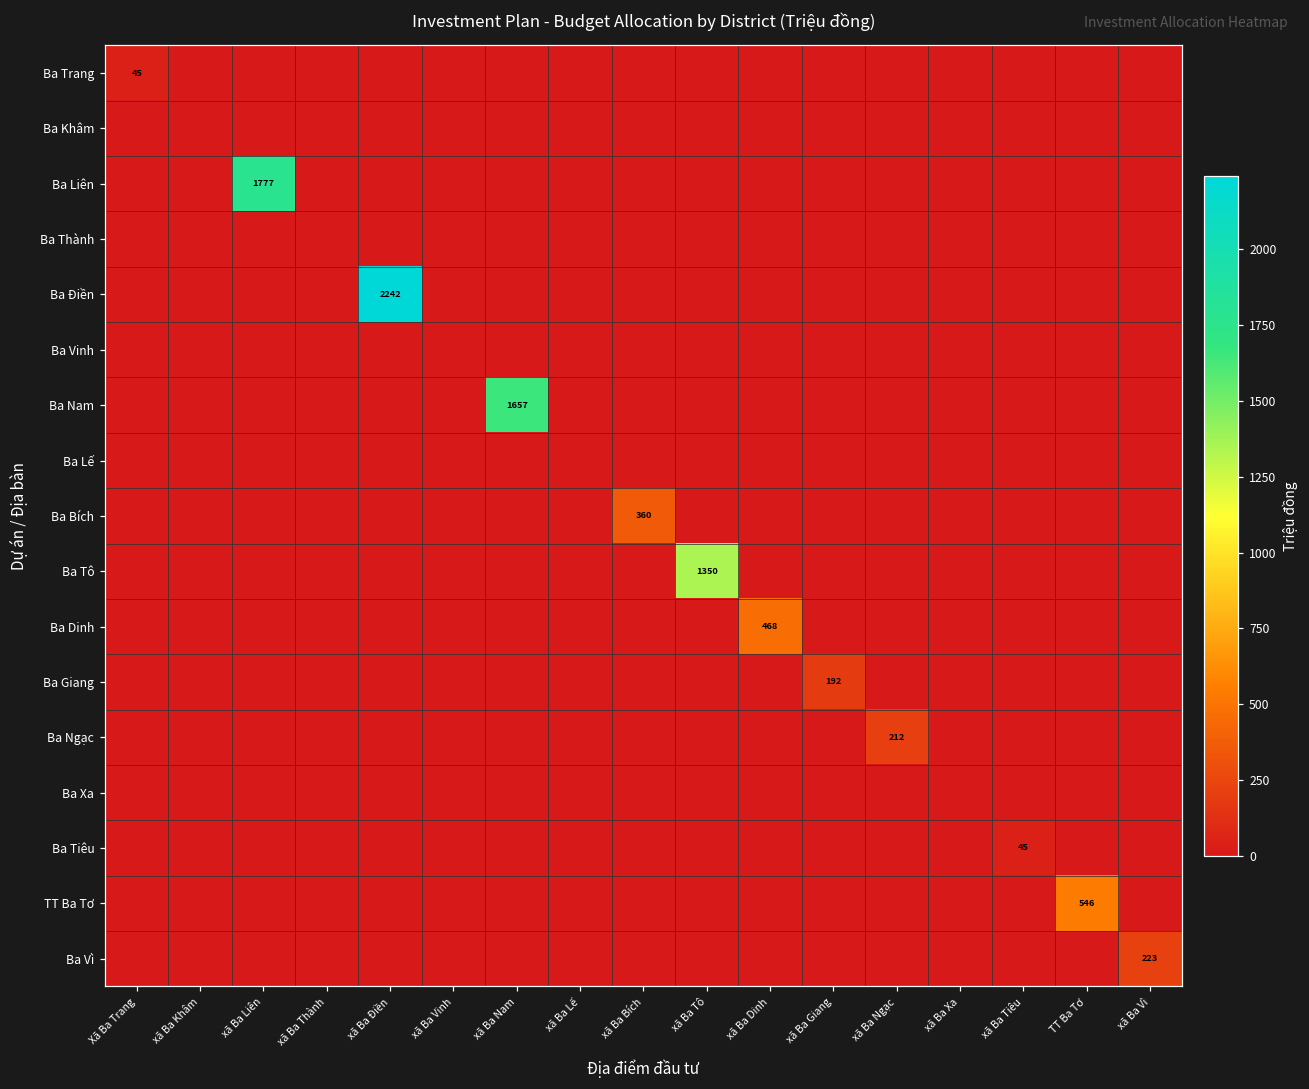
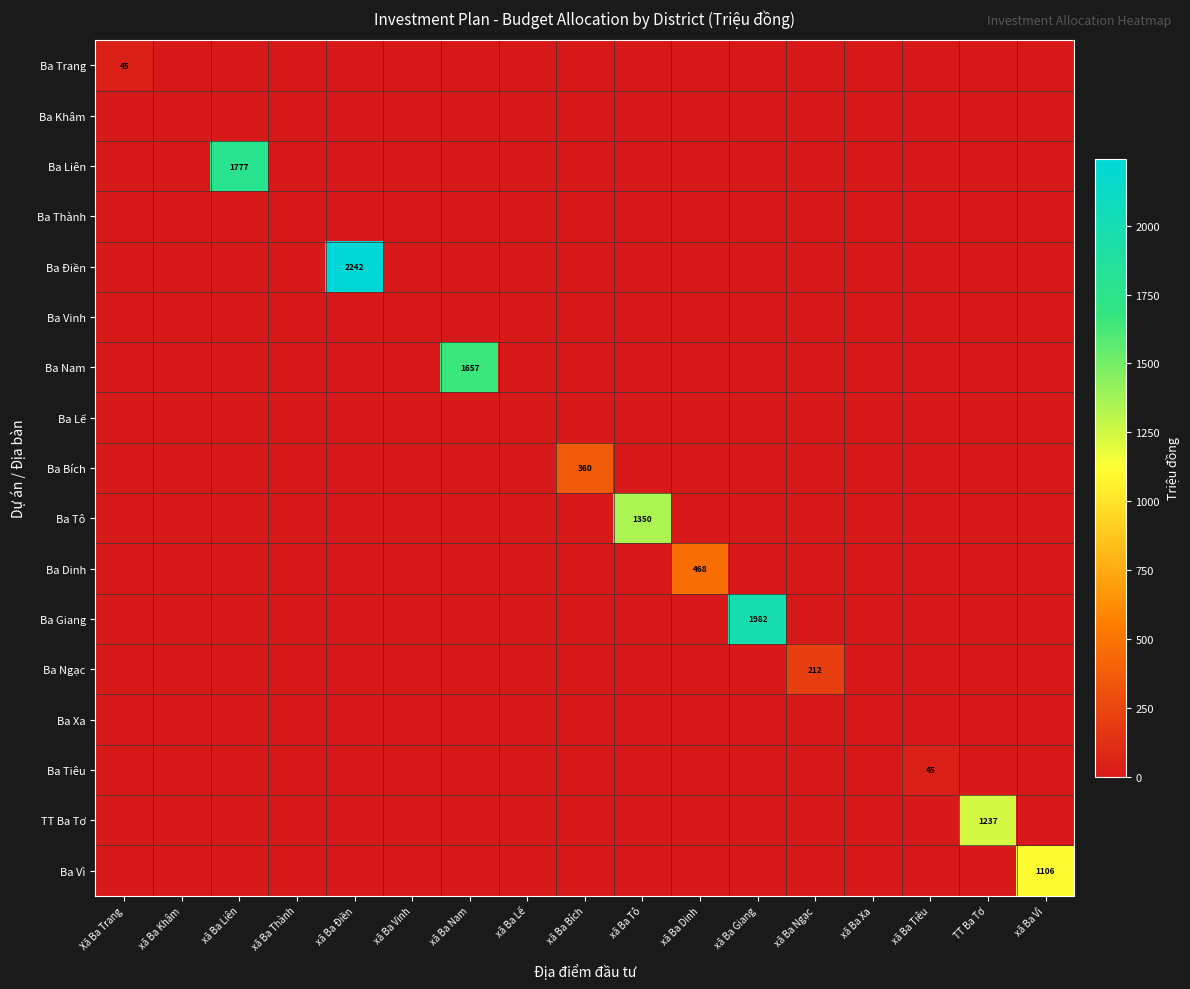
Ba Giang, xã Ba Giang: 192 -> 1982
TT Ba Tơ, TT Ba Tơ: 546 -> 1237
Ba Vì, xã Ba Vì: 223 -> 1106
